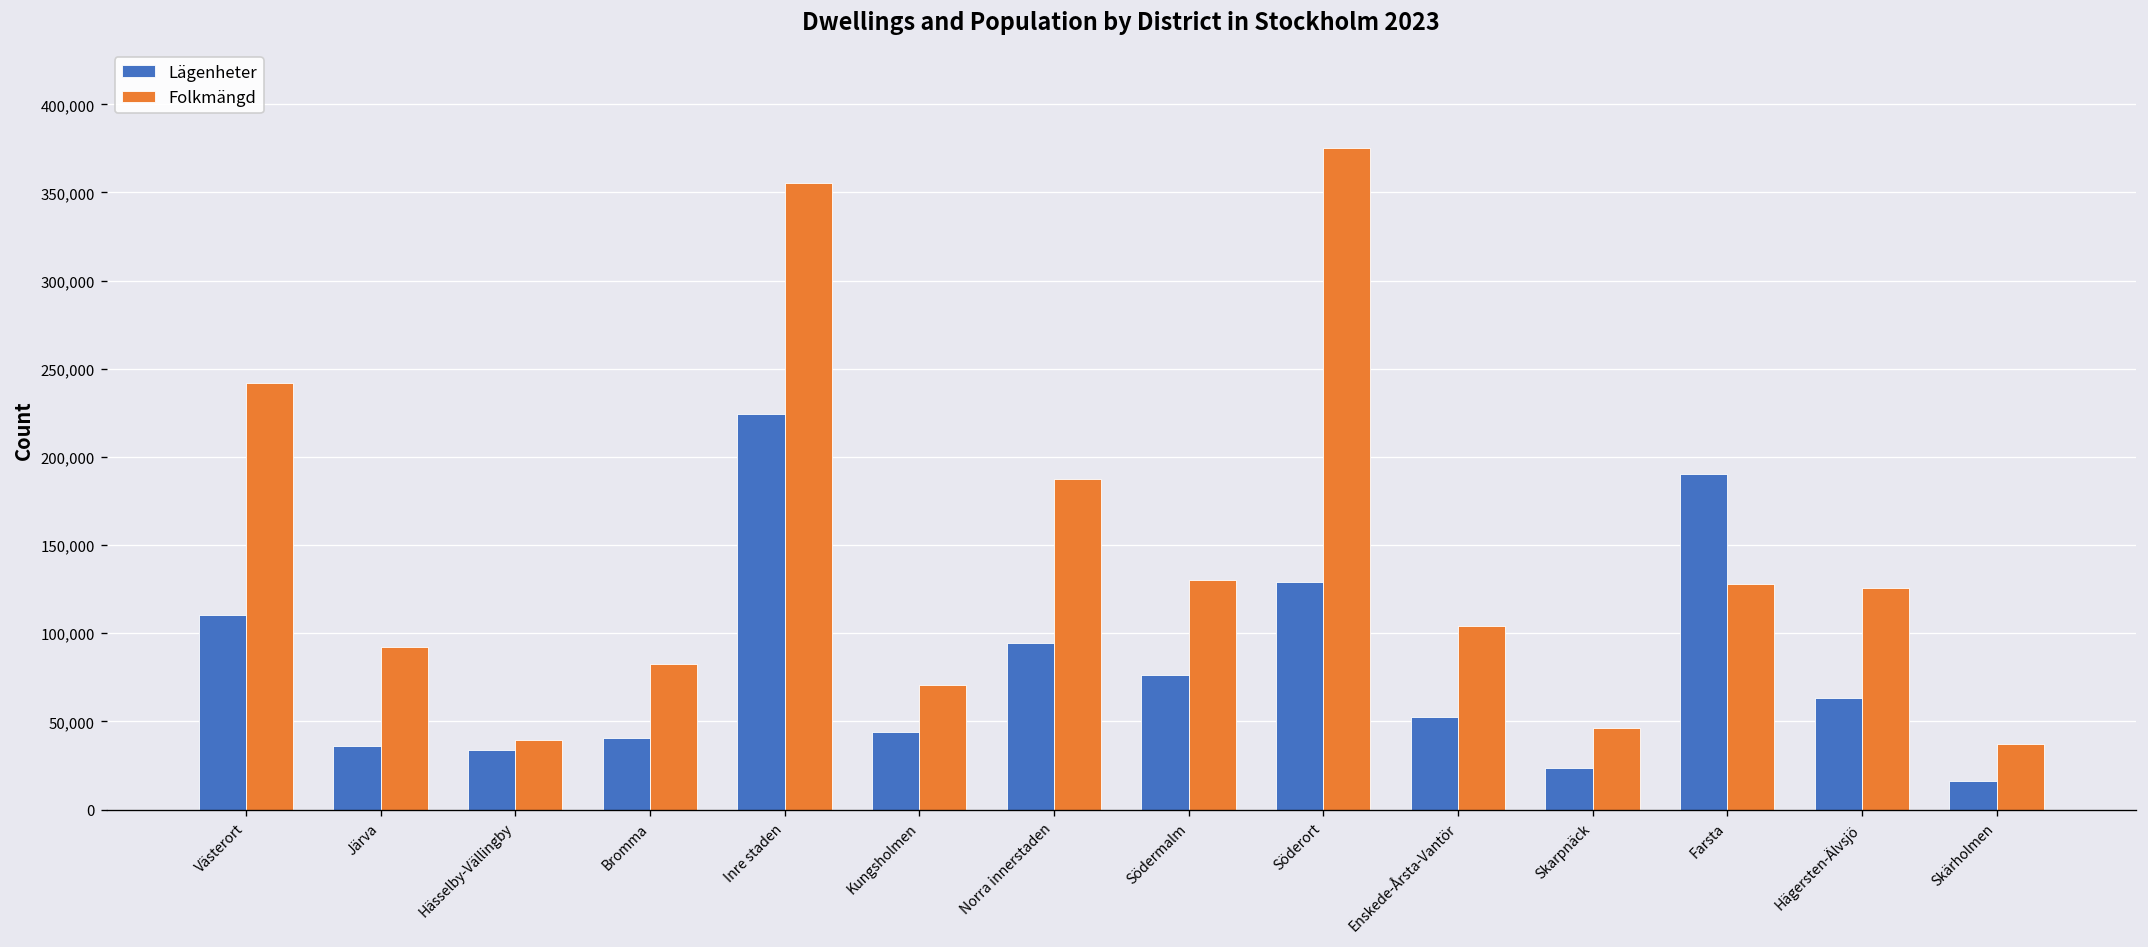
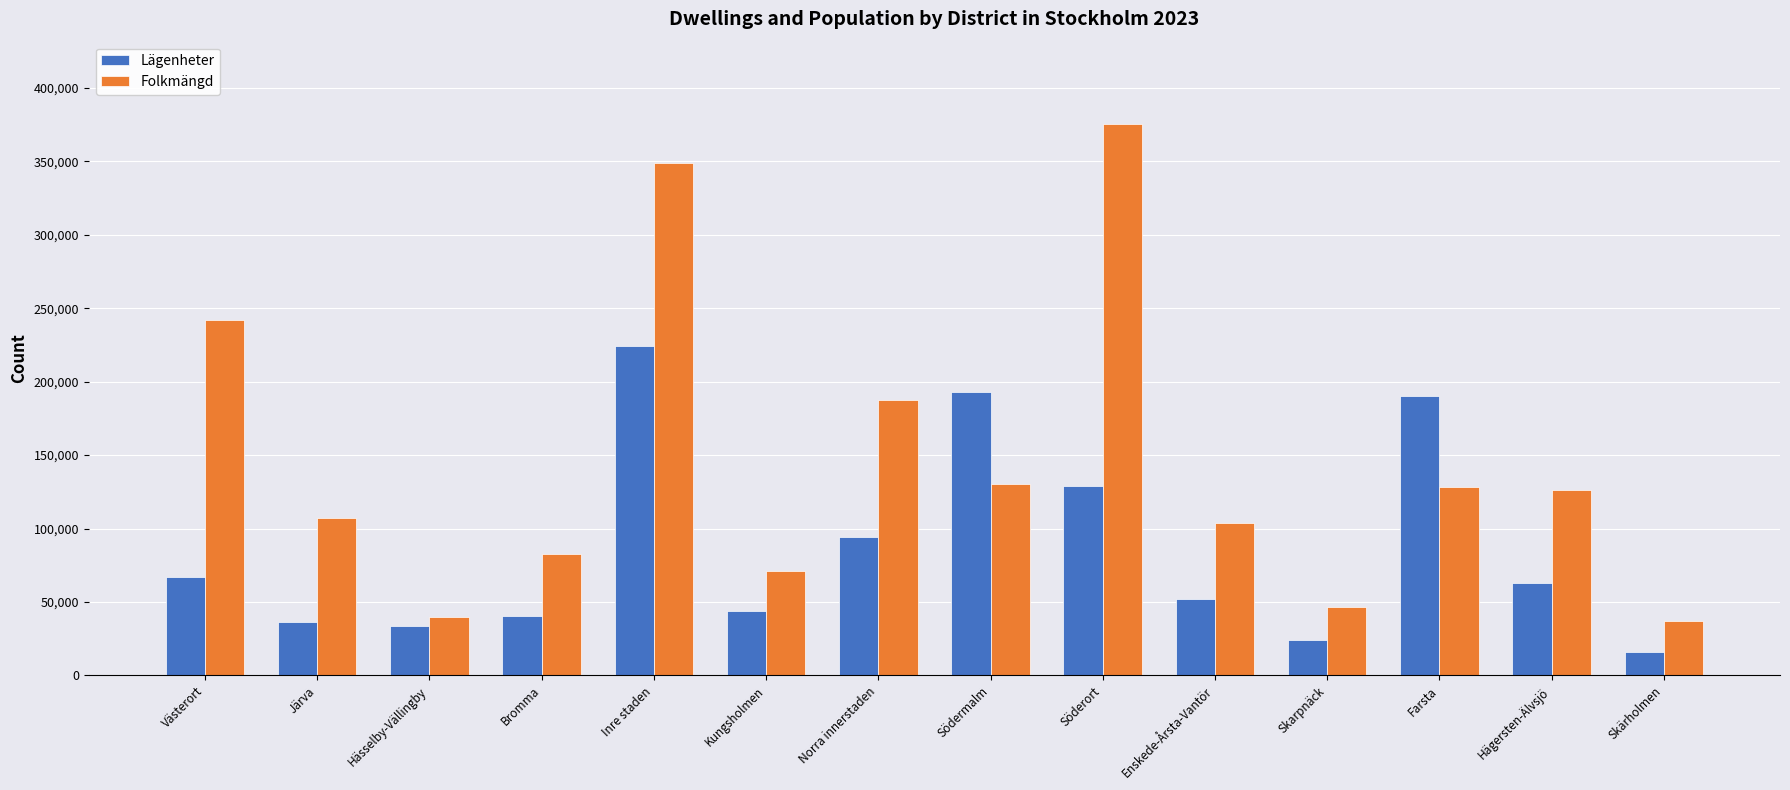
Lägenheter, Västerort: 110,000 -> 67,000
Folkmängd, Järva: 92,000 -> 107,000
Folkmängd, Inre staden: 355,000 -> 349,000
Lägenheter, Södermalm: 76,000 -> 193,000
